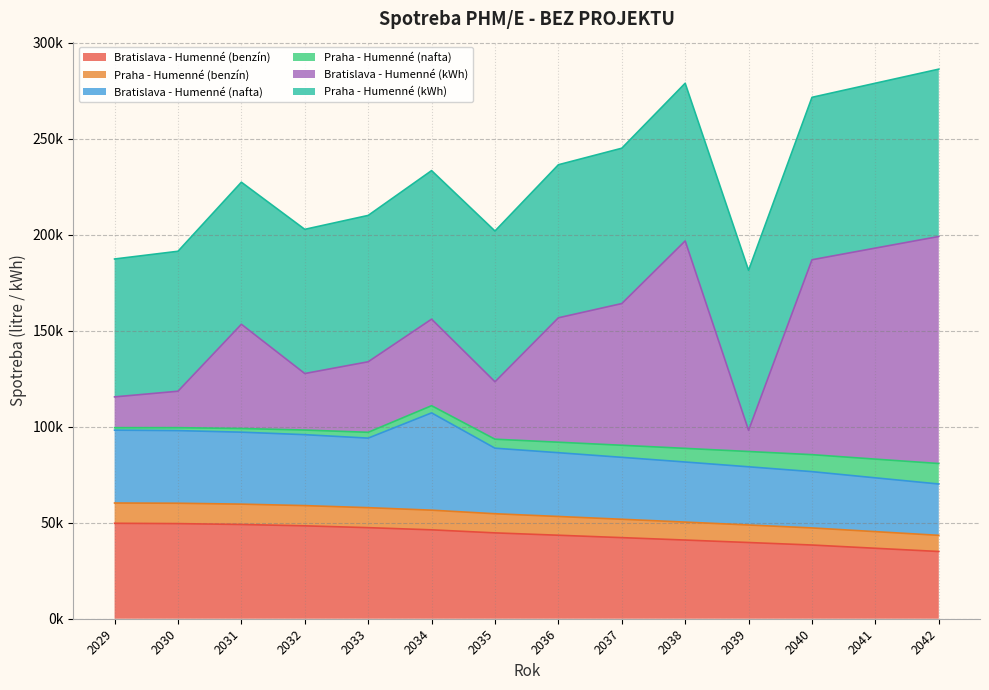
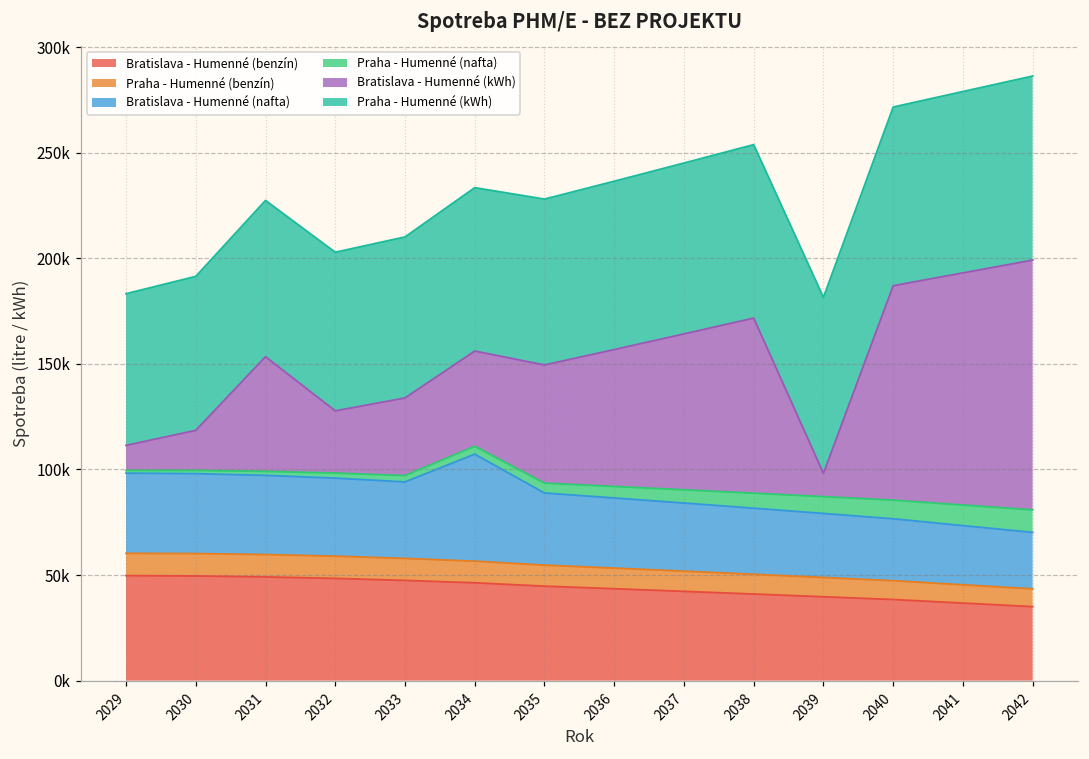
Bratislava - Humenné (kWh), 2029: 16000 -> 12000
Bratislava - Humenné (kWh), 2035: 30000 -> 56000
Bratislava - Humenné (kWh), 2038: 108000 -> 83000
